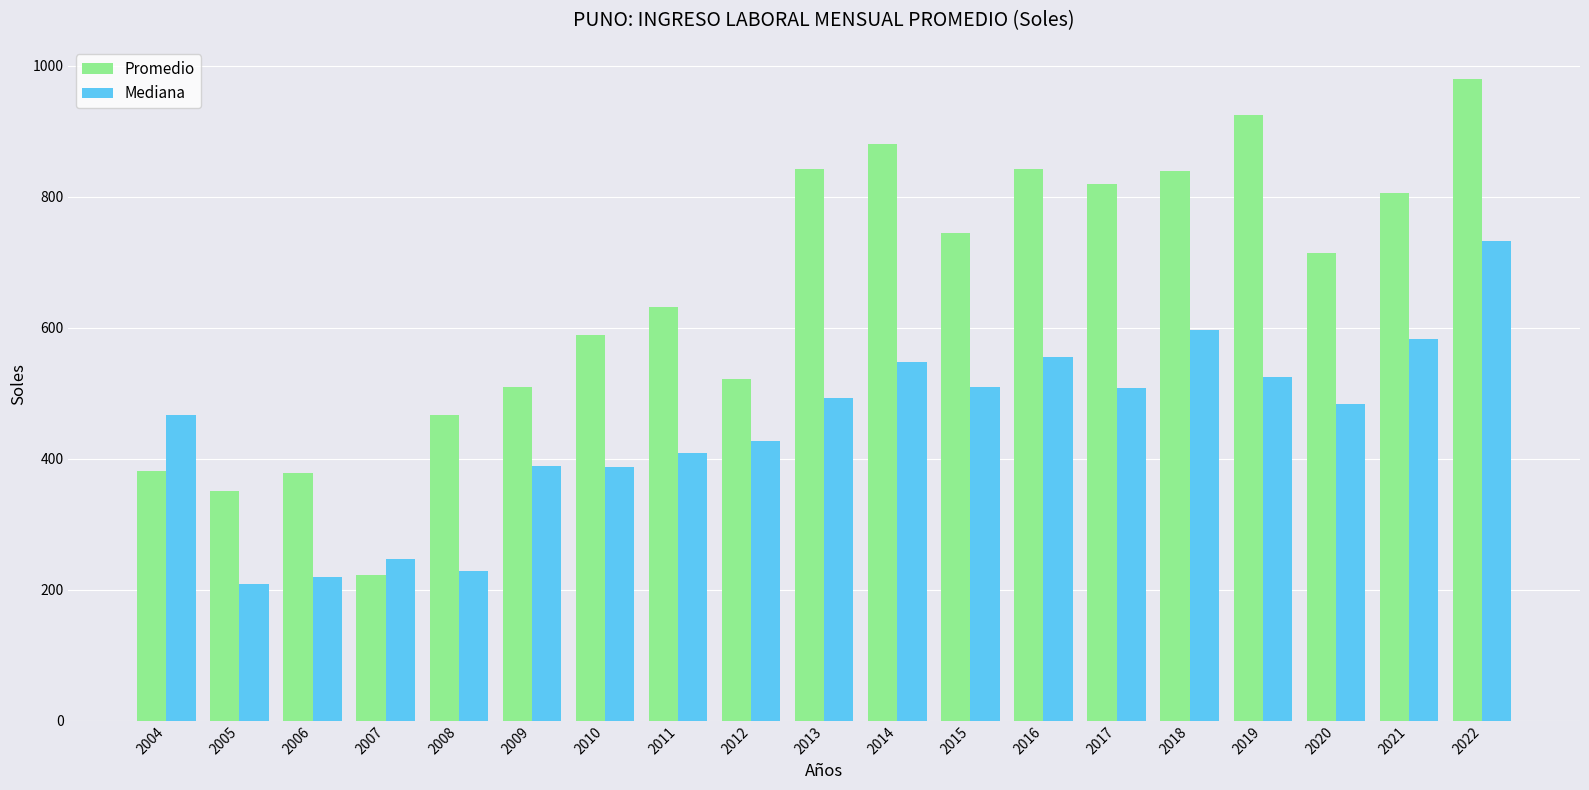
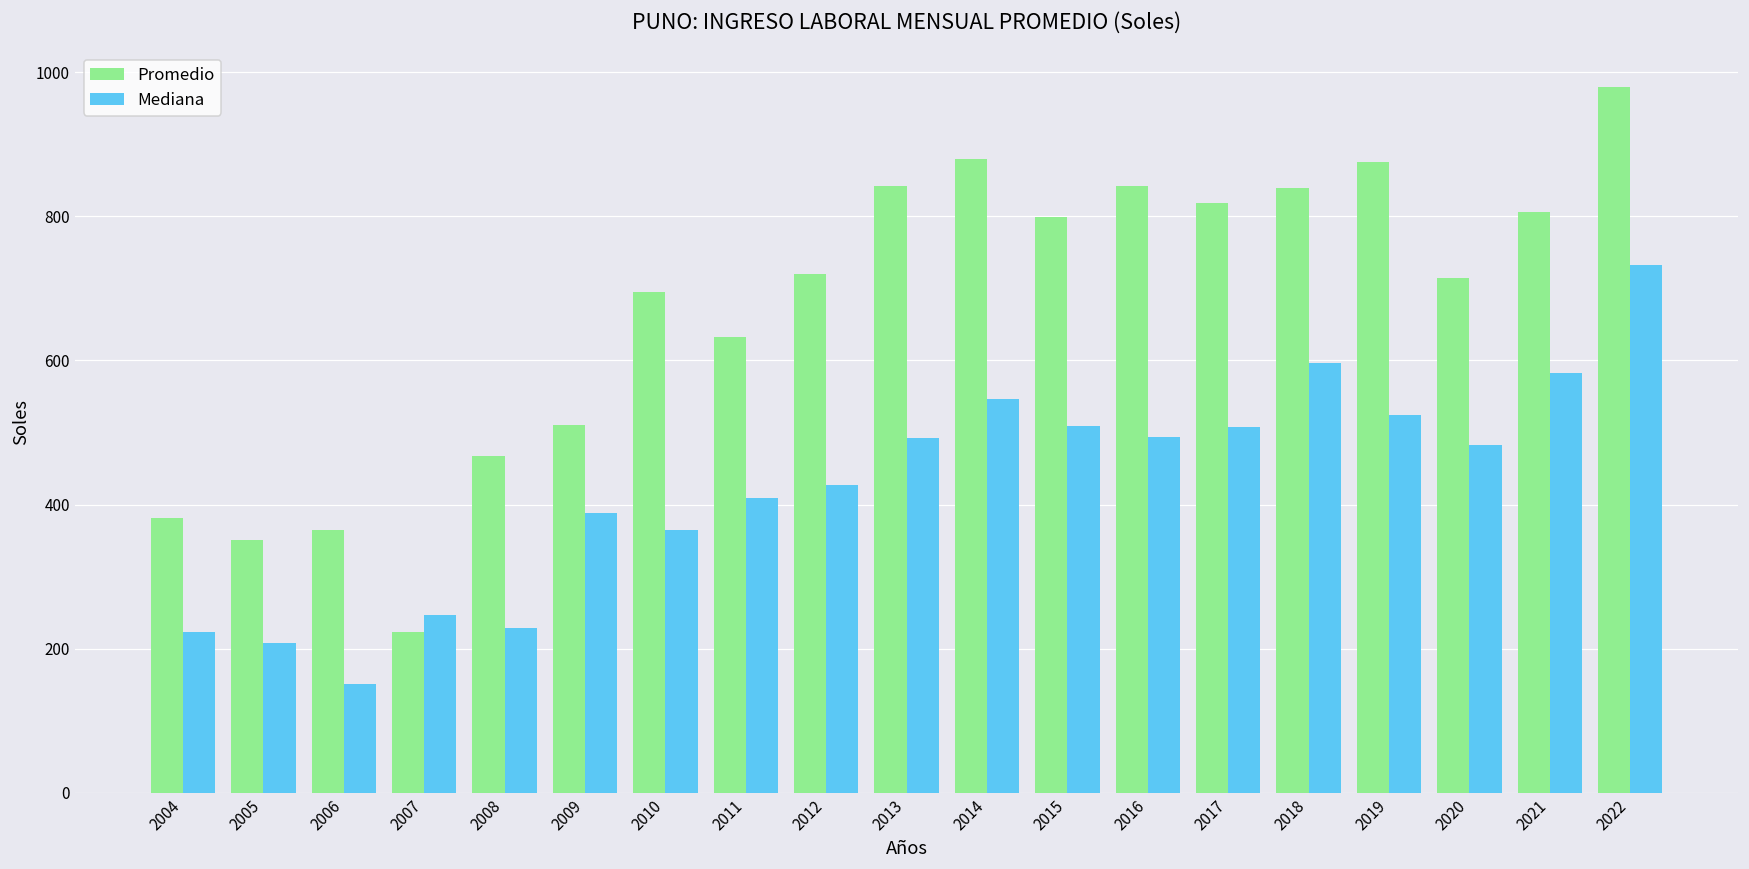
Mediana, 2004: 470 -> 220
Promedio, 2006: 380 -> 370
Mediana, 2006: 220 -> 150
Promedio, 2010: 590 -> 690
Mediana, 2010: 390 -> 360
Promedio, 2012: 520 -> 720
Promedio, 2015: 740 -> 800
Mediana, 2016: 550 -> 490
Promedio, 2019: 920 -> 880
